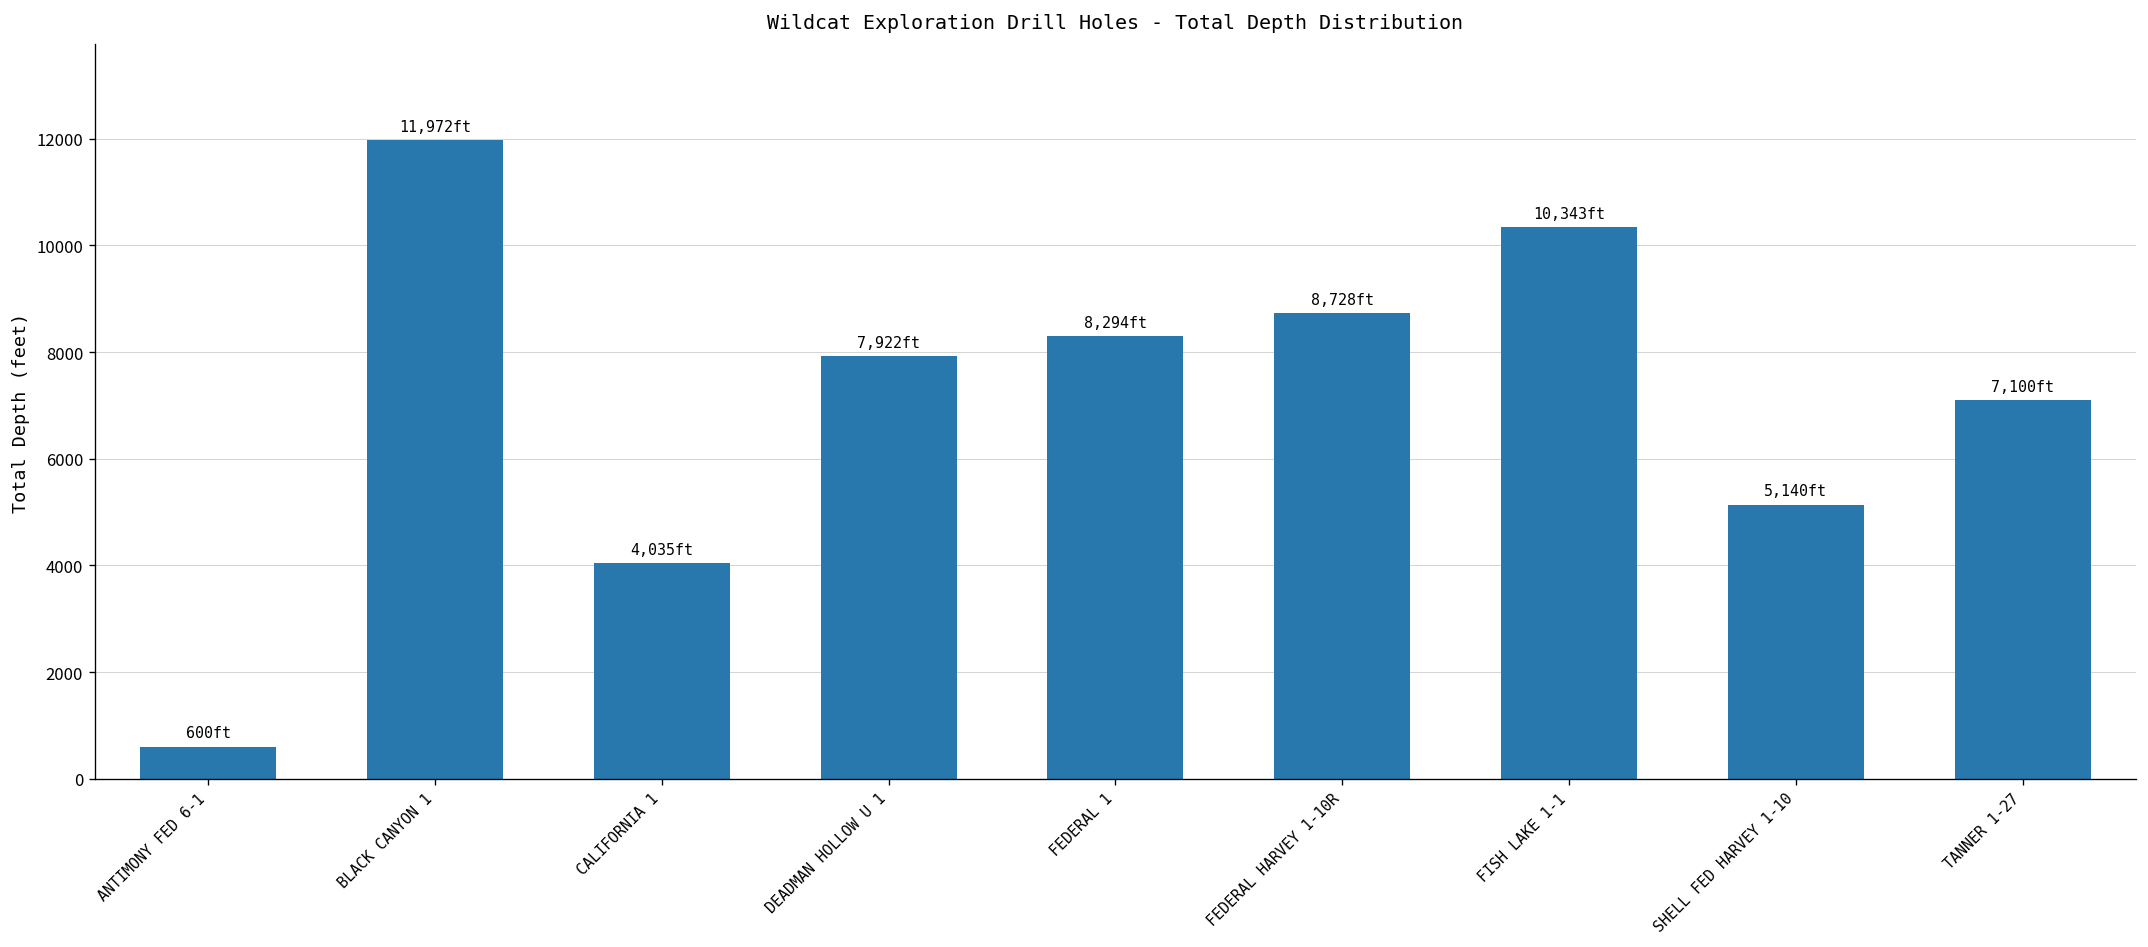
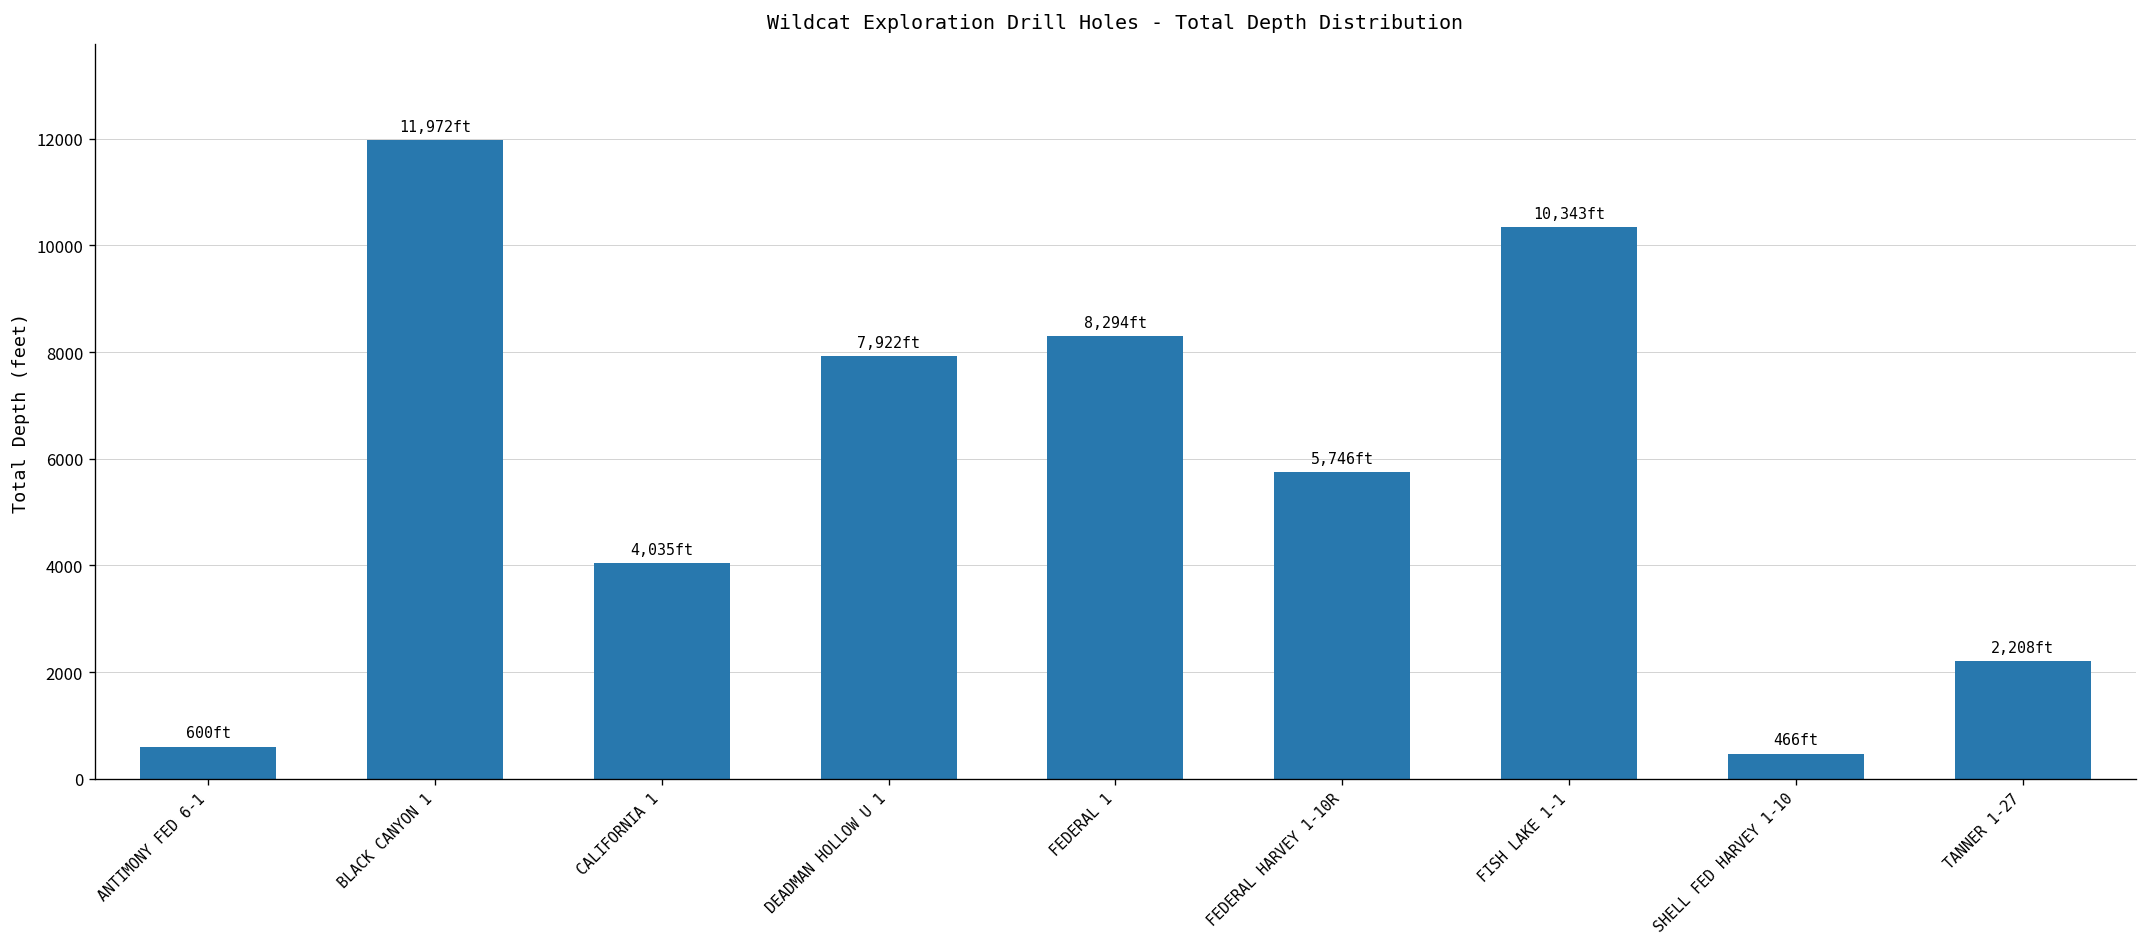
FEDERAL HARVEY 1-10R: 8,728 -> 5,746
SHELL FED HARVEY 1-10: 5,140 -> 466
TANNER 1-27: 7,100 -> 2,208
